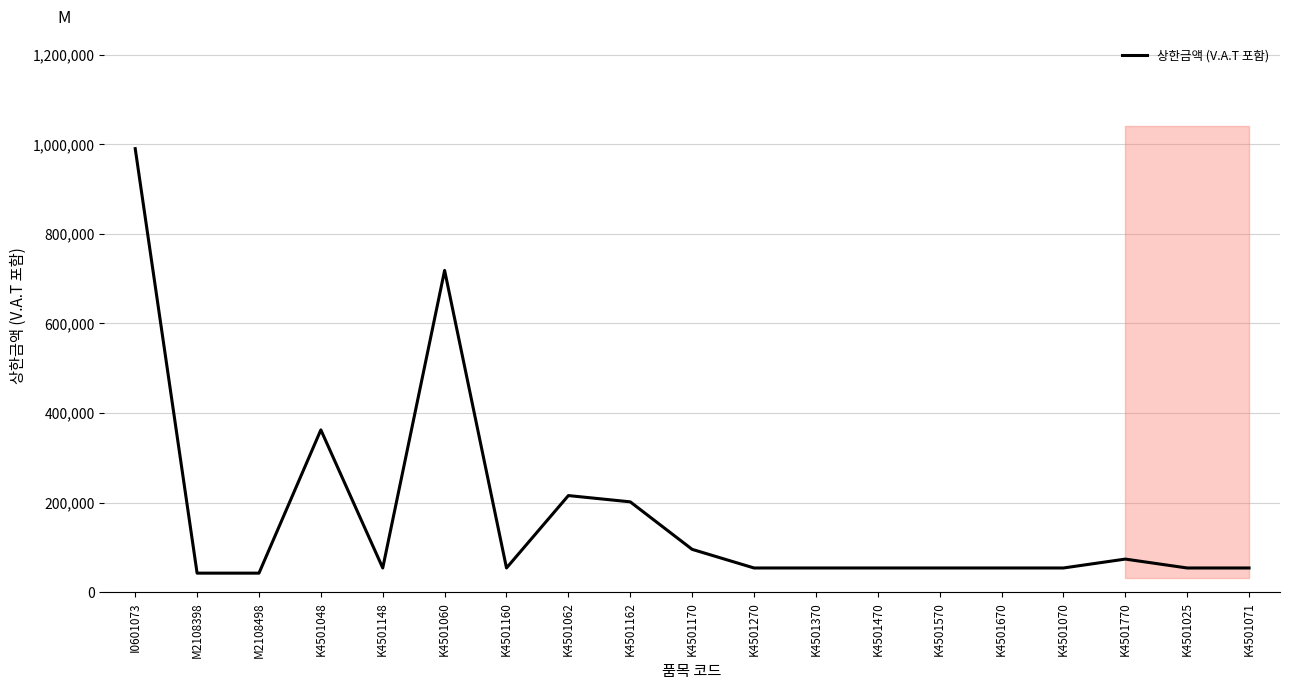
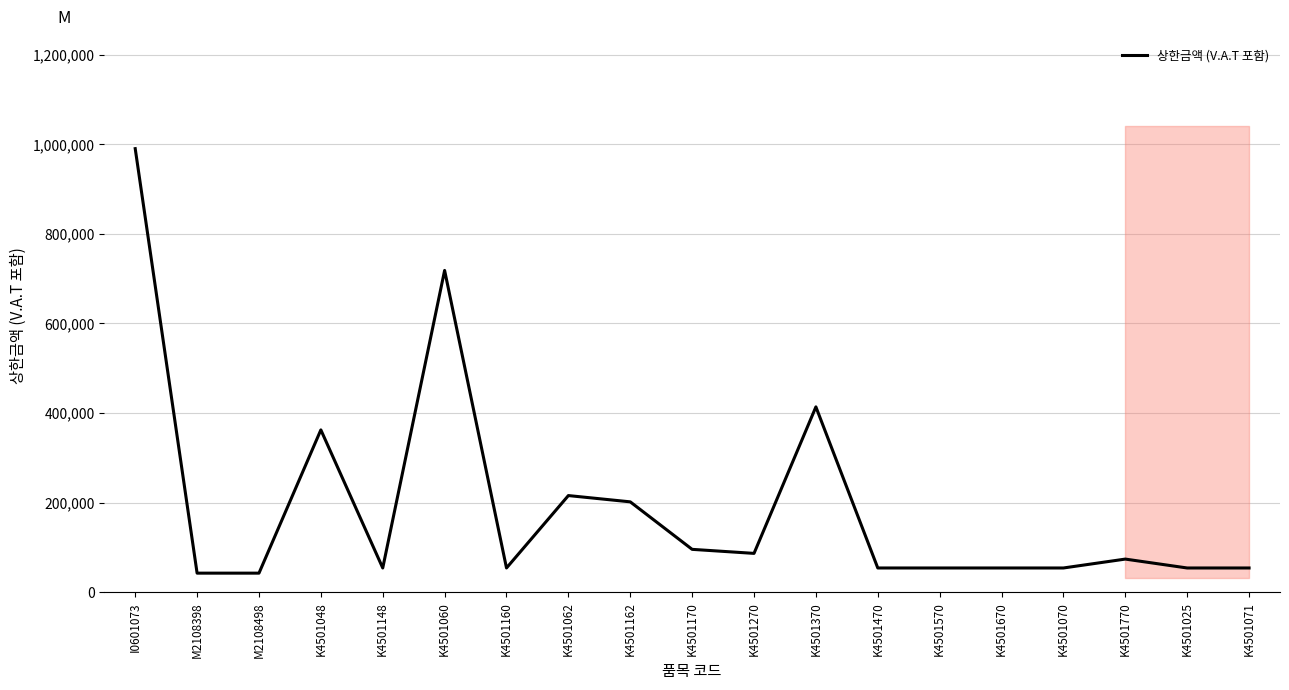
K4501270: 50,000 -> 90,000
K4501370: 50,000 -> 410,000
